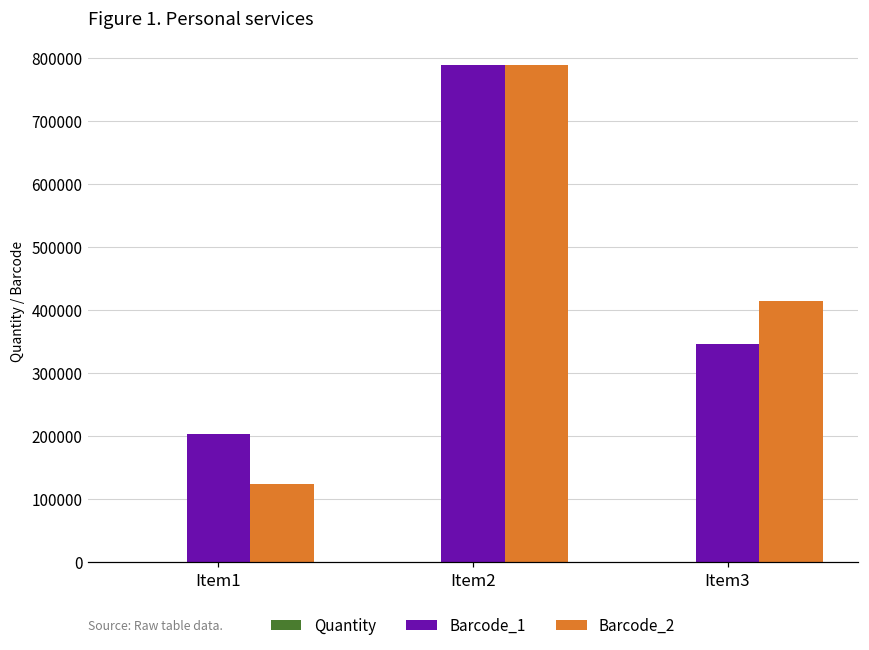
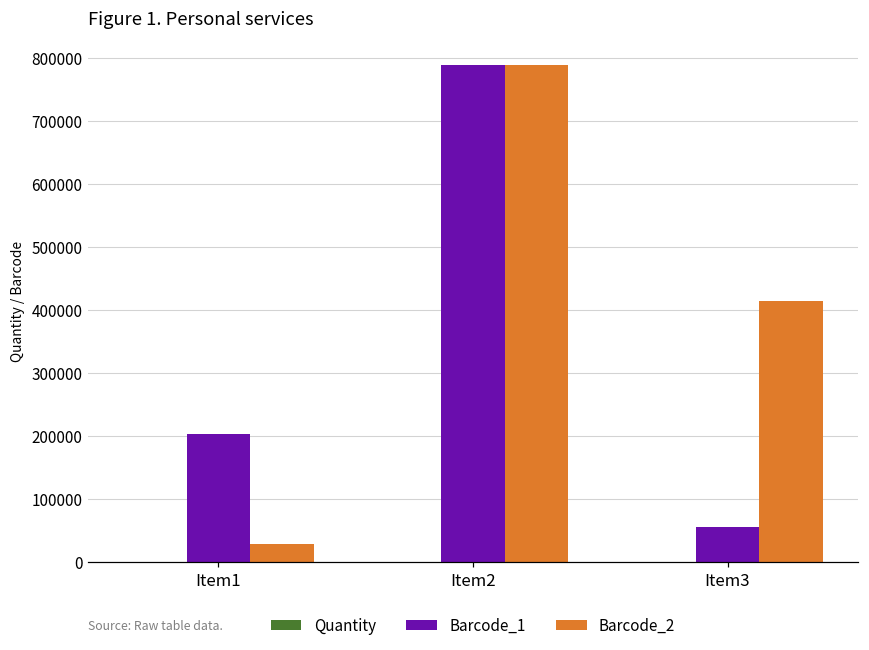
Barcode_2, Item1: 120000 -> 30000
Barcode_1, Item3: 350000 -> 60000
